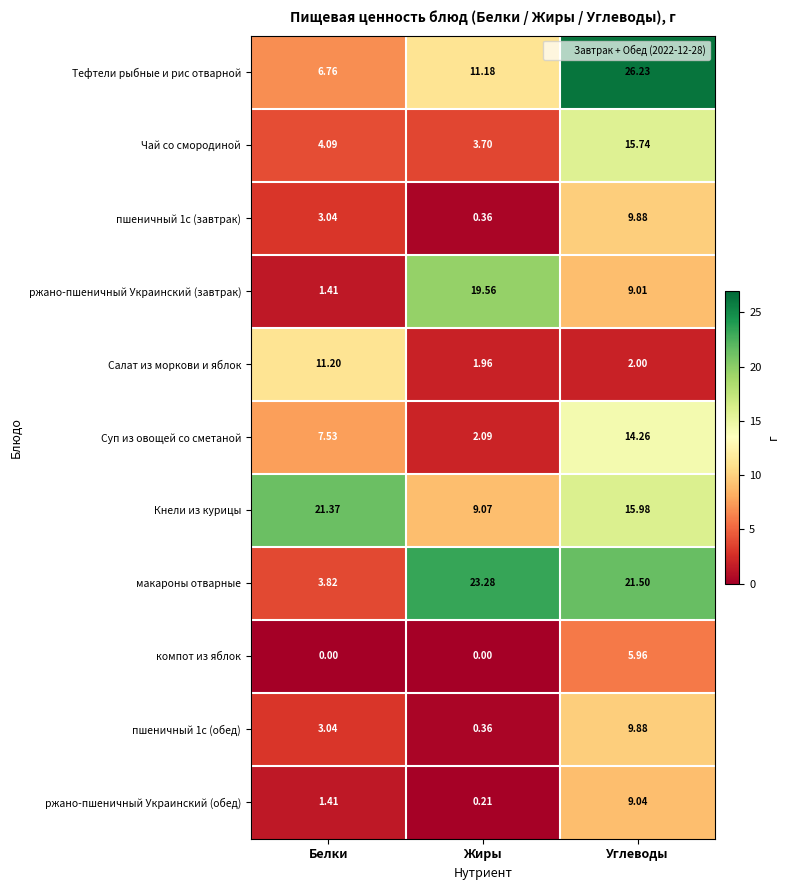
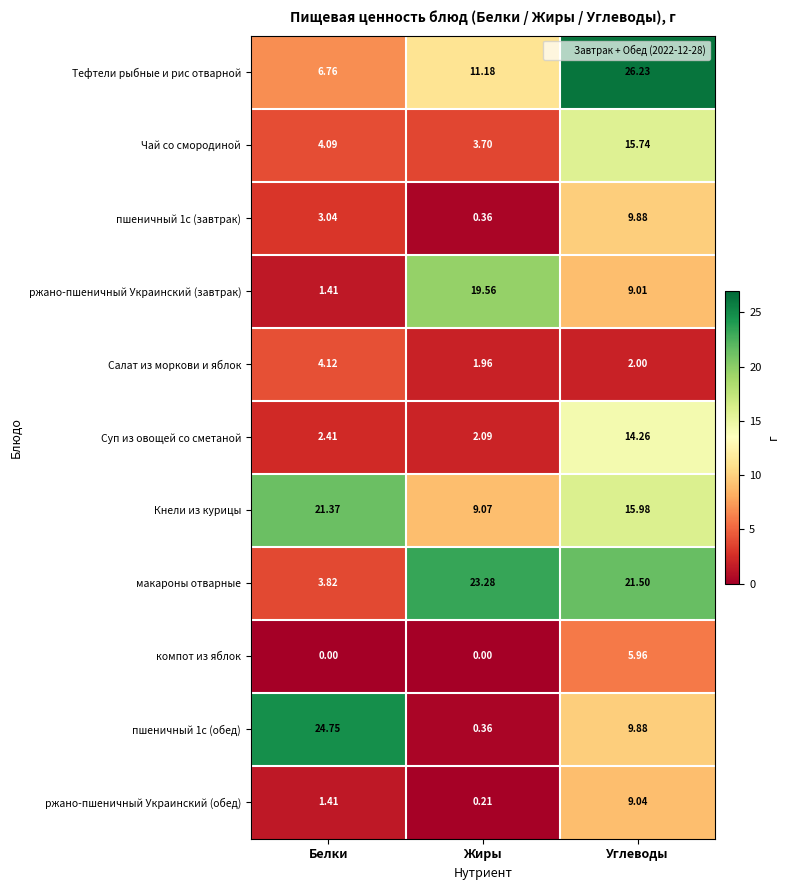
Салат из моркови и яблок, Белки: 11.20 -> 4.12
Суп из овощей со сметаной, Белки: 7.53 -> 2.41
пшеничный 1с (обед), Белки: 3.04 -> 24.75
